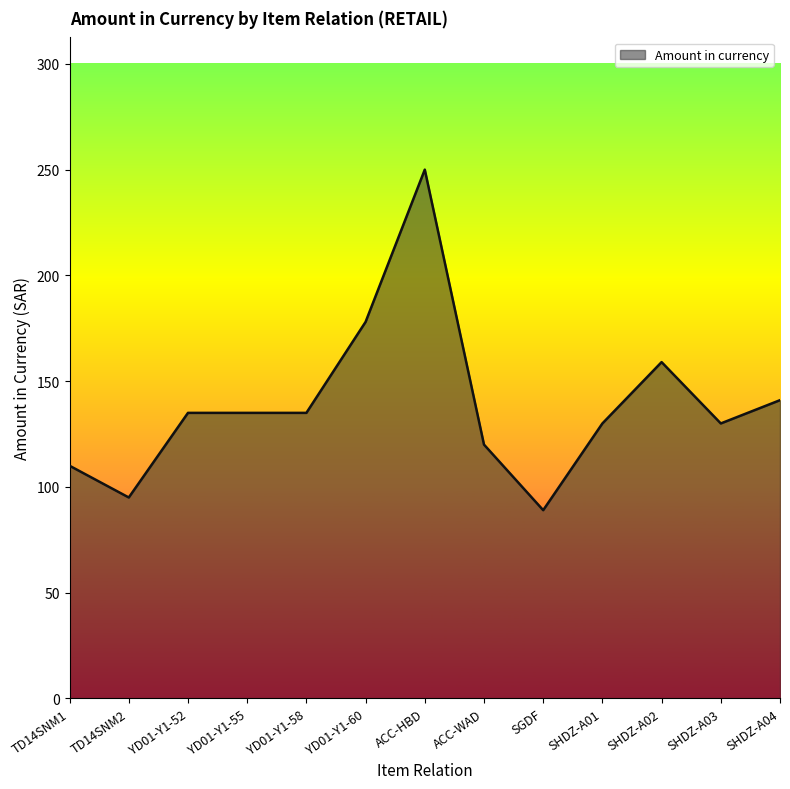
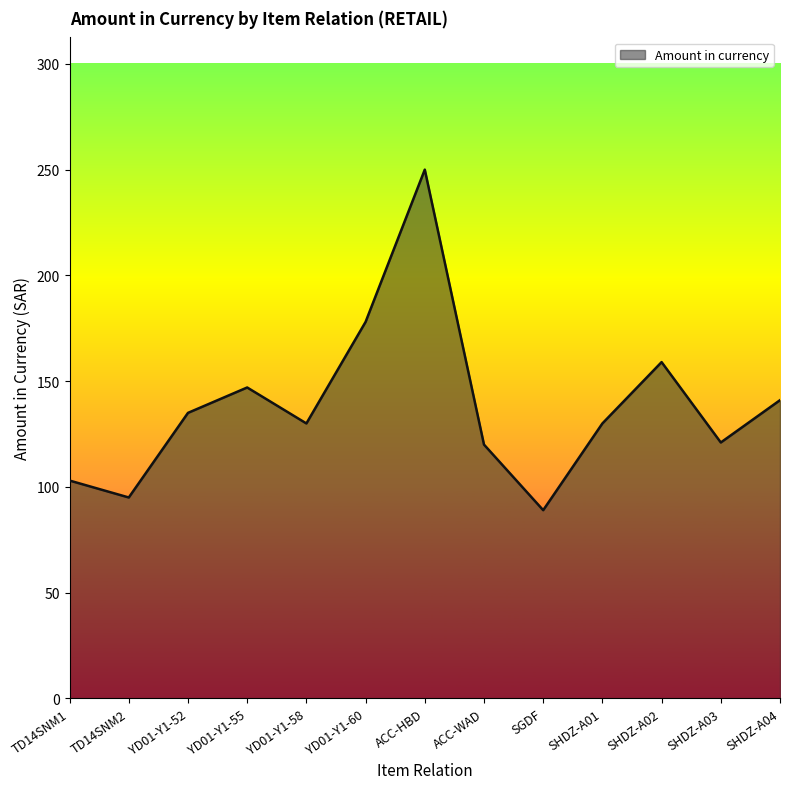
TD14SNM1: 110 -> 103
YD01-Y1-55: 135 -> 147
YD01-Y1-58: 135 -> 130
SHDZ-A03: 130 -> 121
